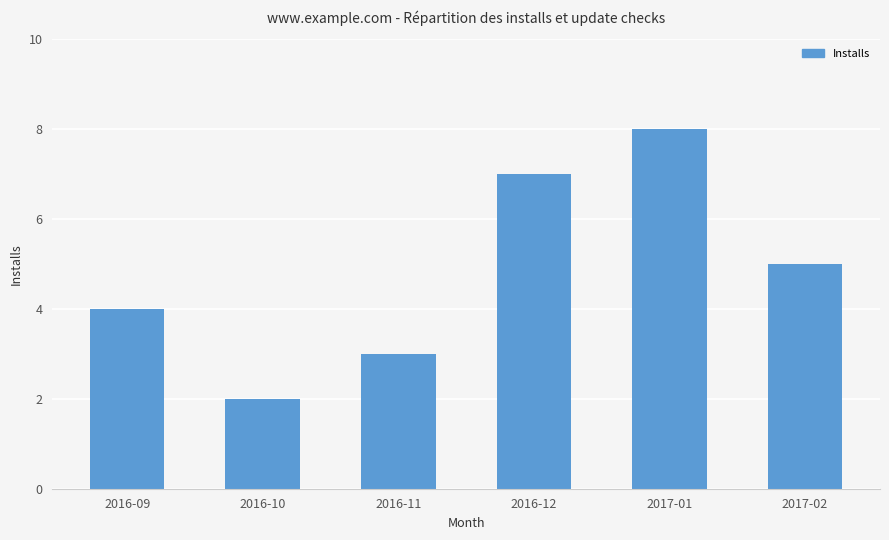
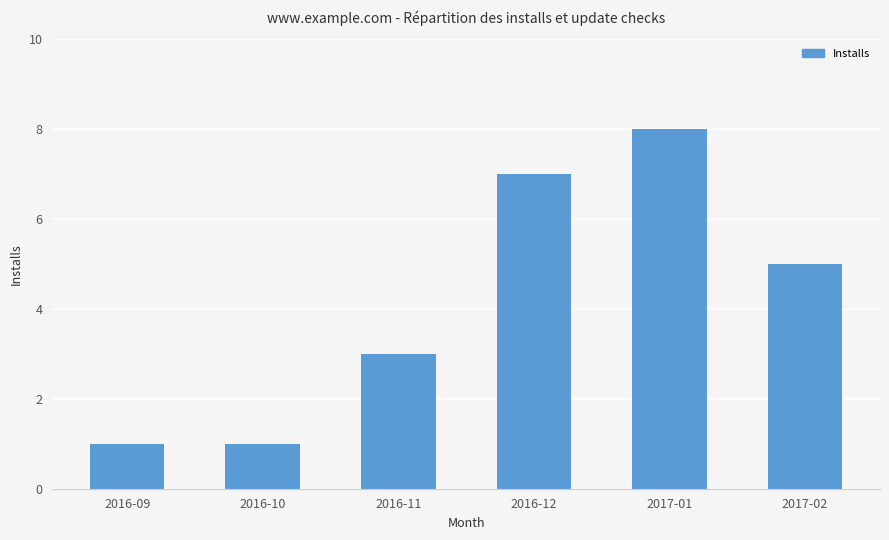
2016-09: 4 -> 1
2016-10: 2 -> 1
